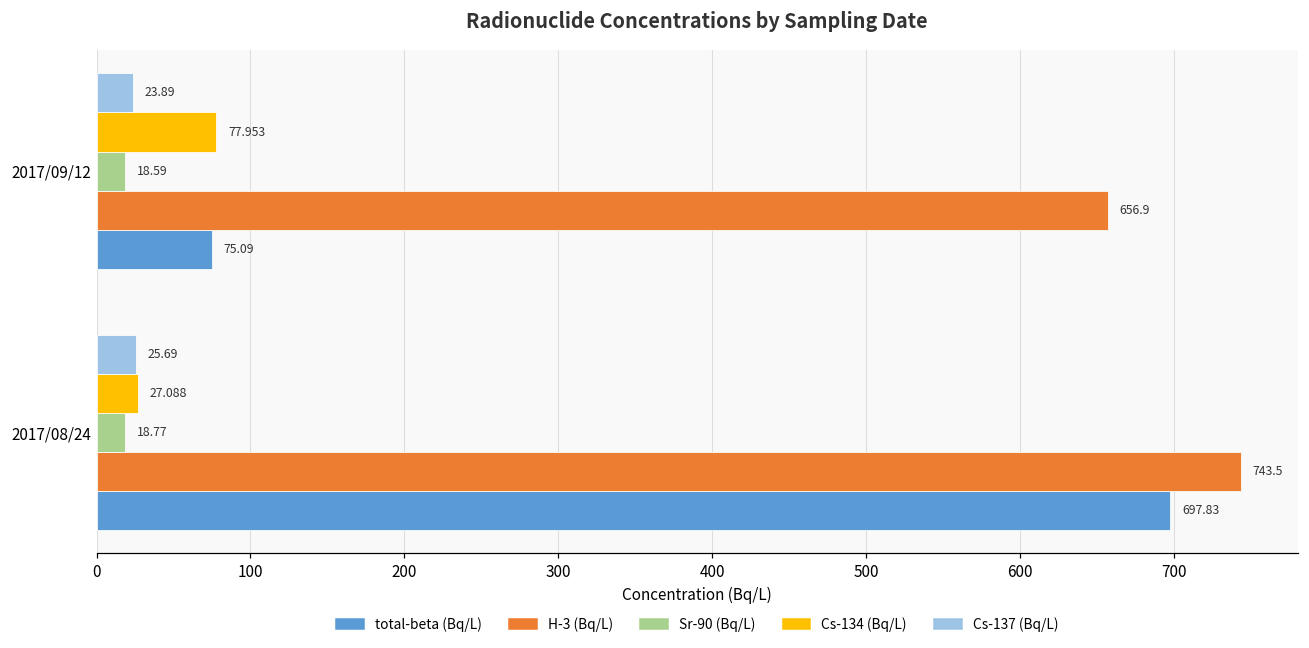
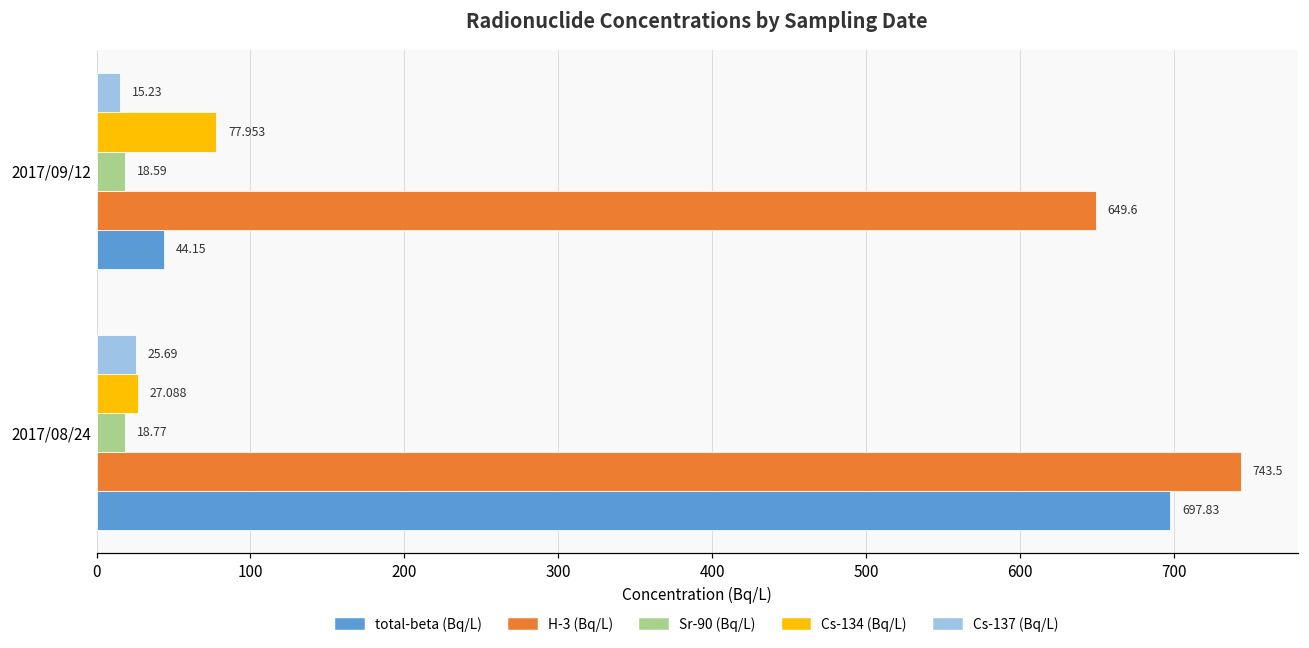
Cs-137 (Bq/L), 2017/09/12: 23.89 -> 15.23
H-3 (Bq/L), 2017/09/12: 656.9 -> 649.6
total-beta (Bq/L), 2017/09/12: 75.09 -> 44.15
